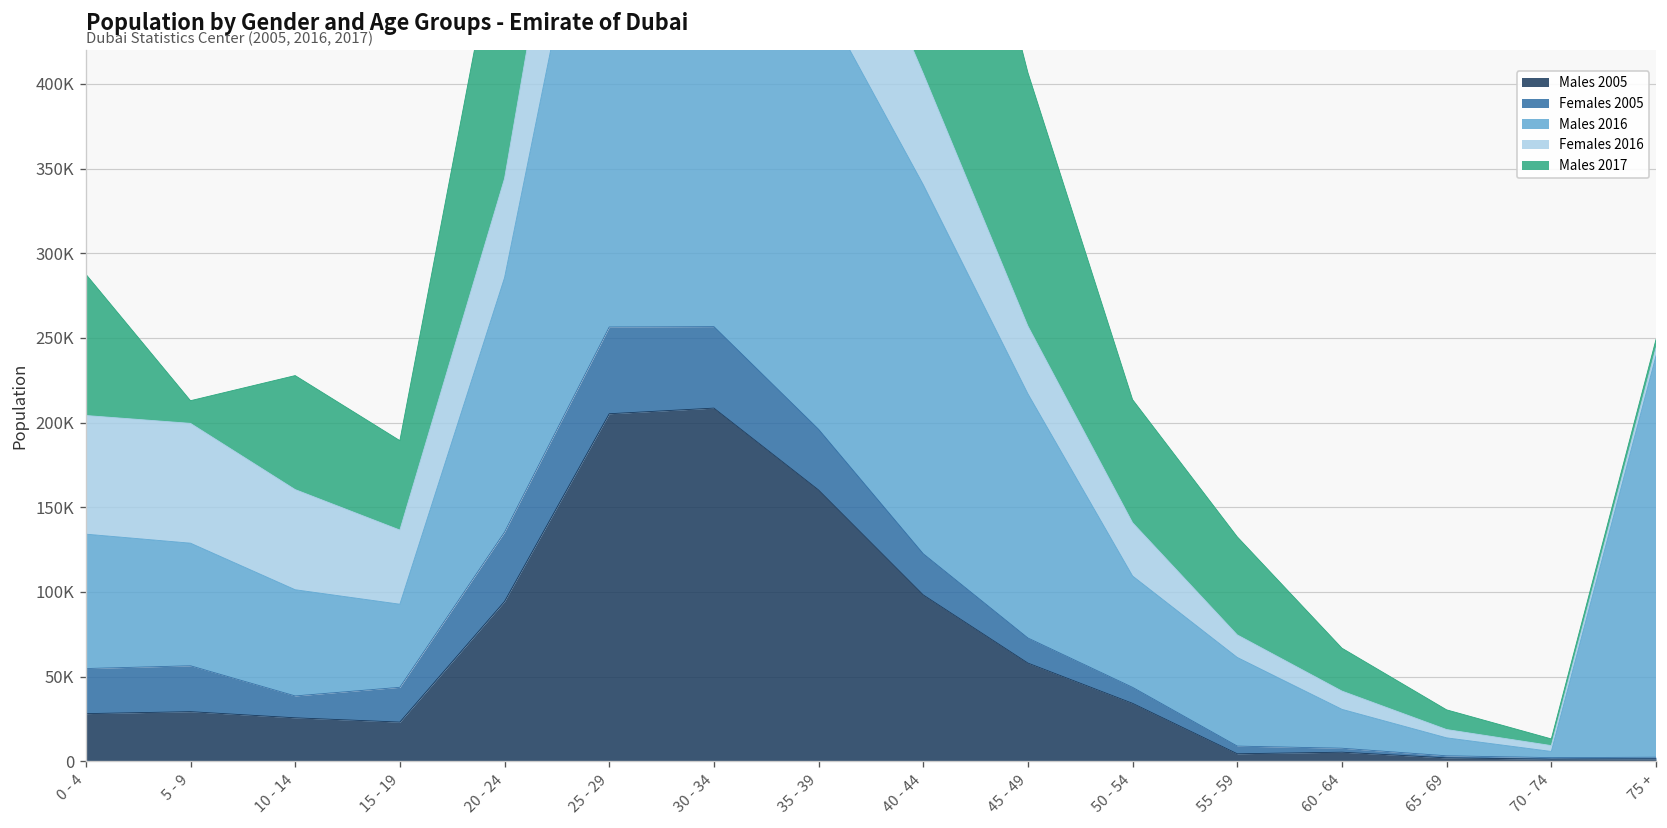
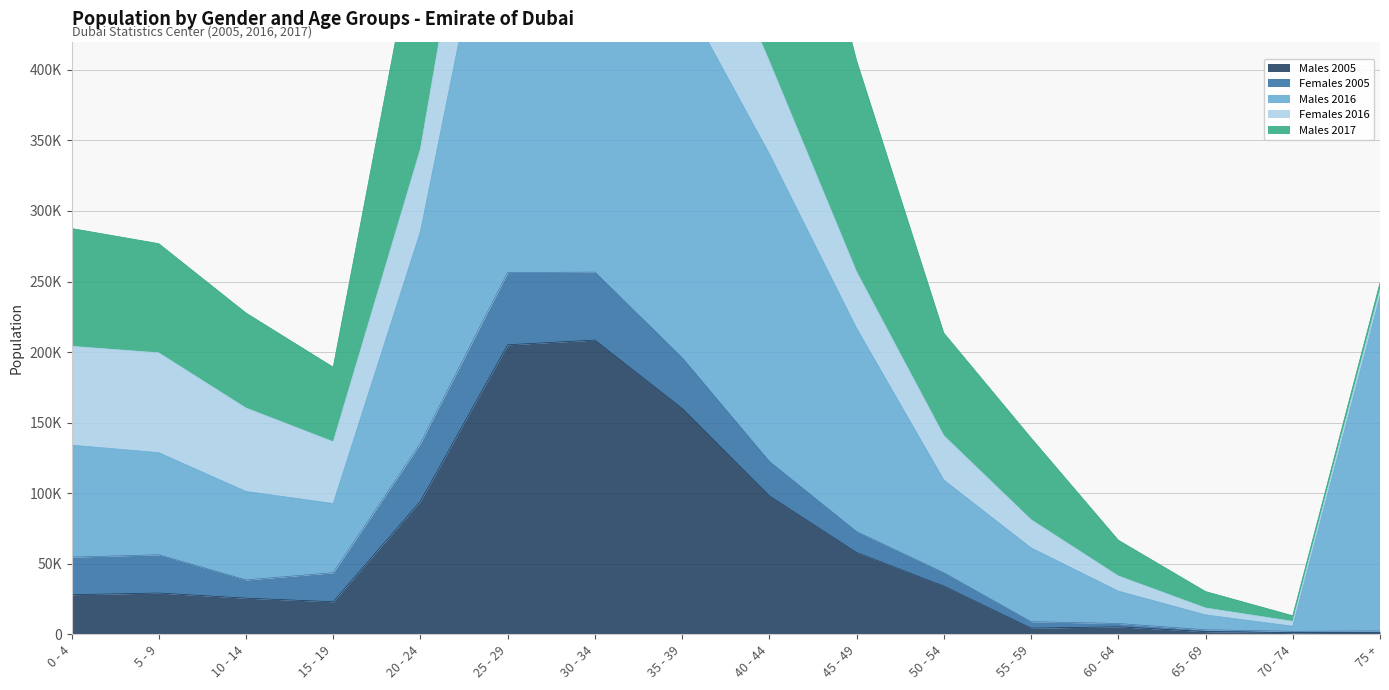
Males 2017, 5 - 9: 13000 -> 77000
Females 2016, 55 - 59: 13000 -> 20000
